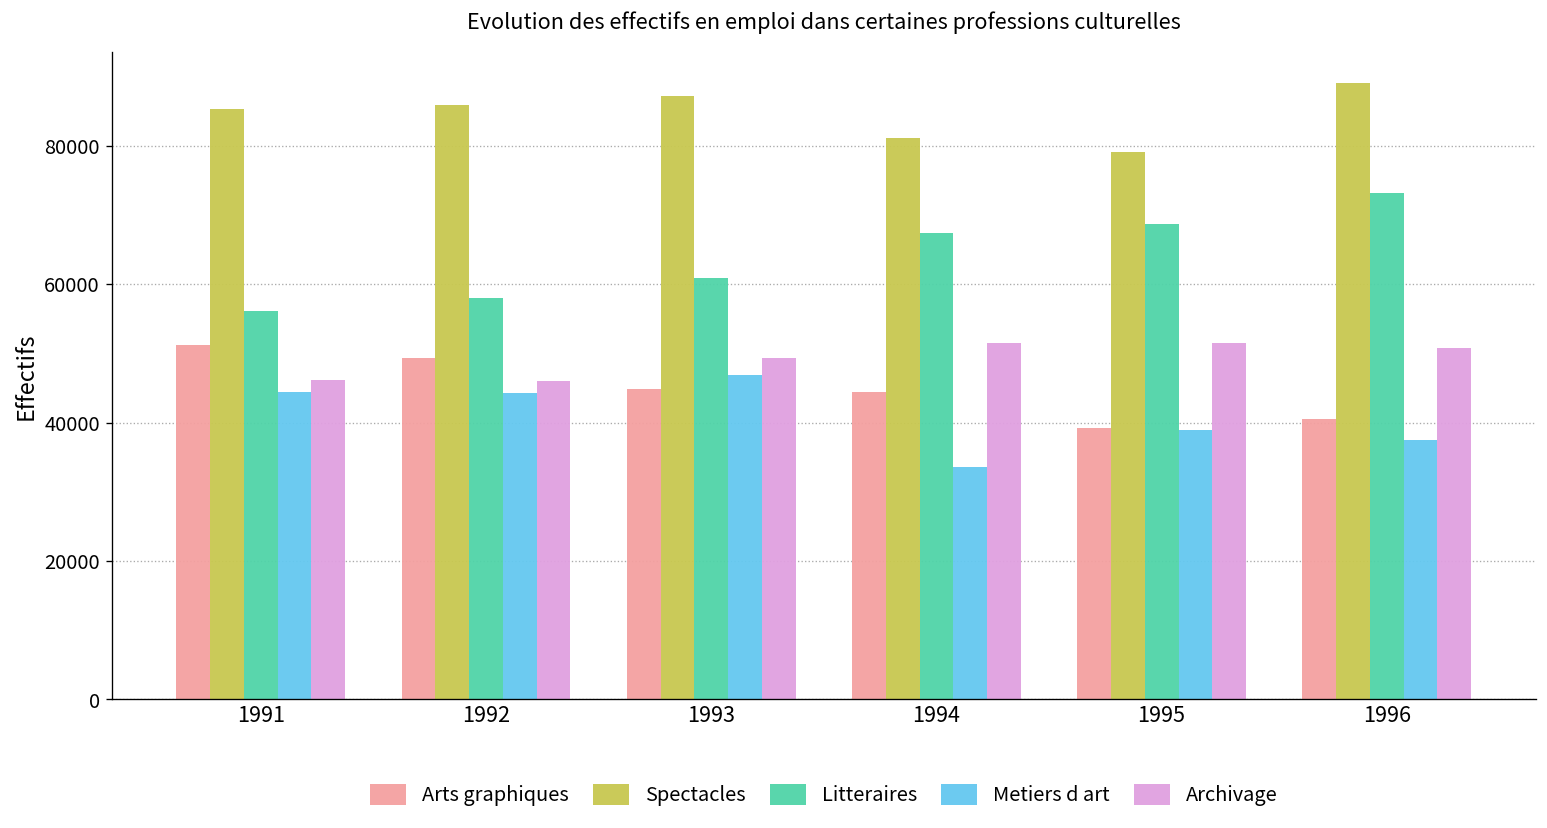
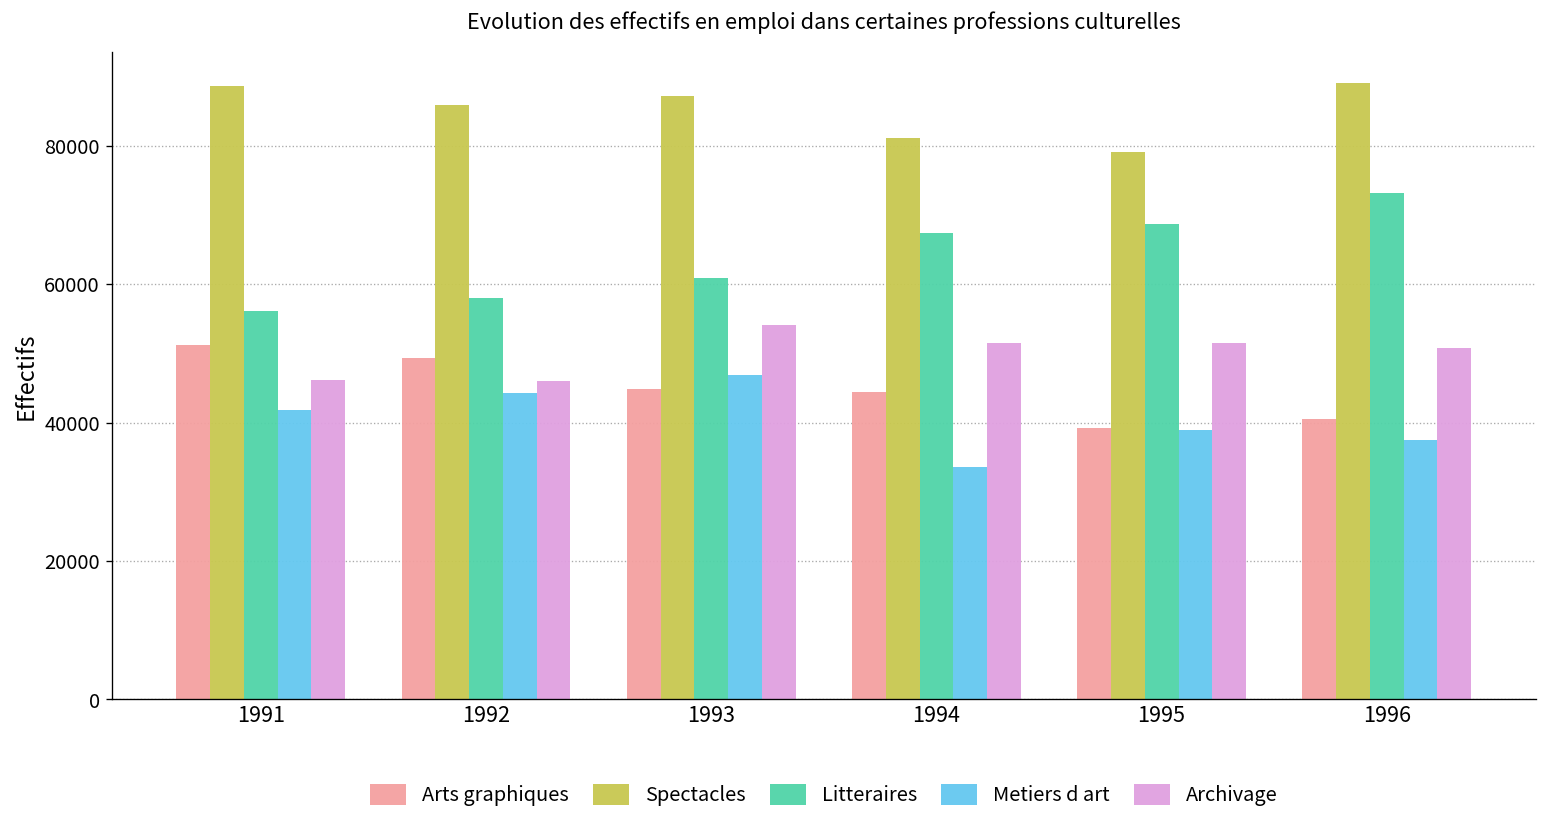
Spectacles, 1991: 85000 -> 89000
Metiers d art, 1991: 44000 -> 42000
Archivage, 1993: 49000 -> 54000
